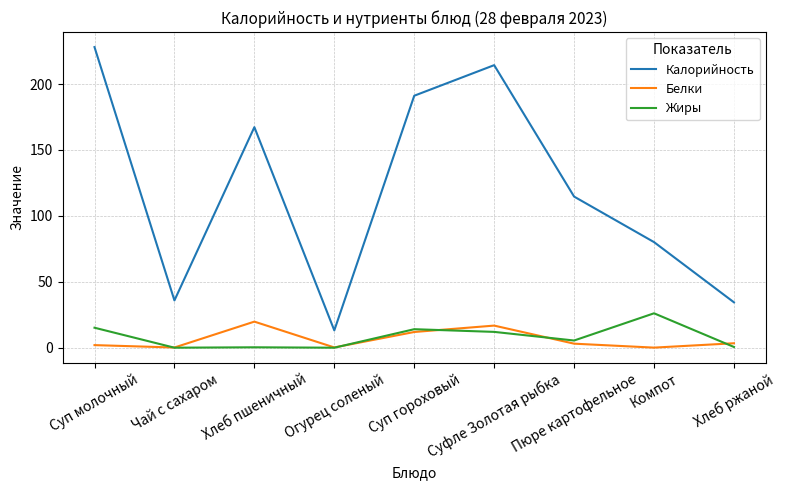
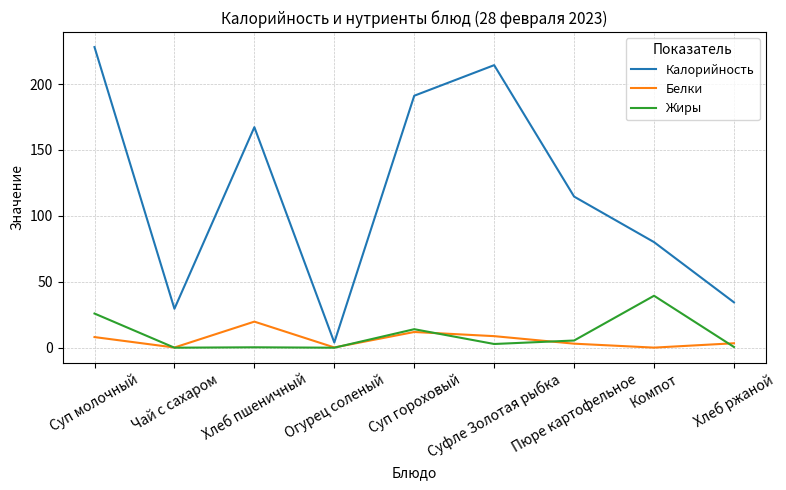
Белки, Суп молочный: 2 -> 8
Жиры, Суп молочный: 15 -> 26
Калорийность, Чай с сахаром: 36 -> 30
Калорийность, Огурец соленый: 13 -> 4
Белки, Суфле Золотая рыбка: 17 -> 9
Жиры, Суфле Золотая рыбка: 12 -> 3
Жиры, Компот: 26 -> 39
